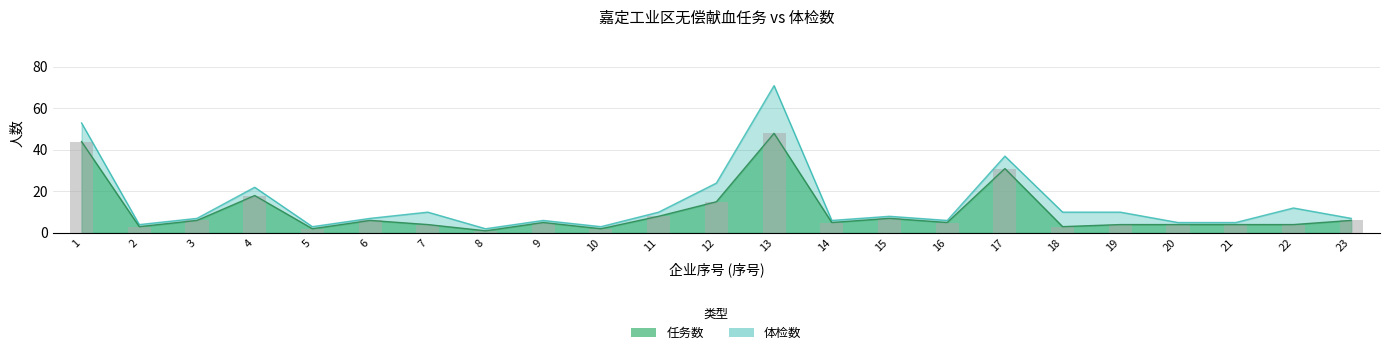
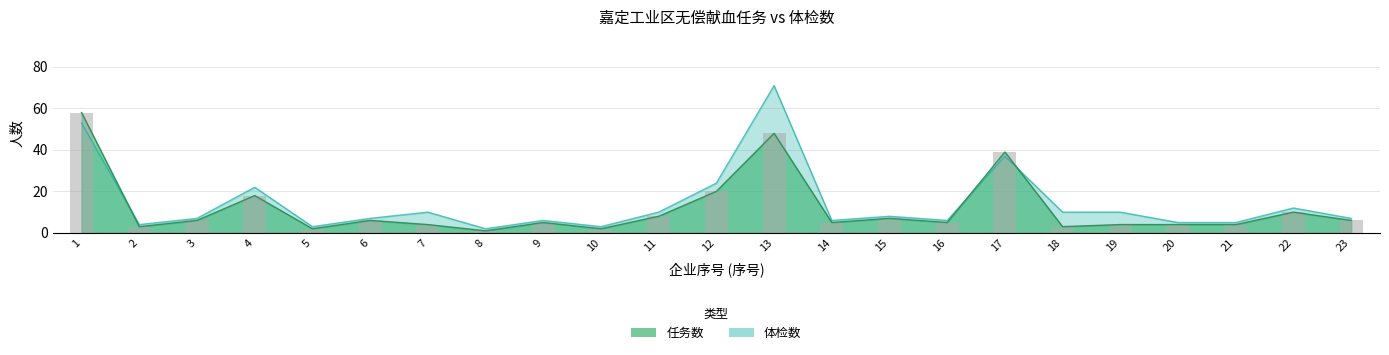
任务数, 1: 44 -> 58
任务数, 12: 15 -> 20
任务数, 17: 31 -> 39
任务数, 22: 4 -> 10
